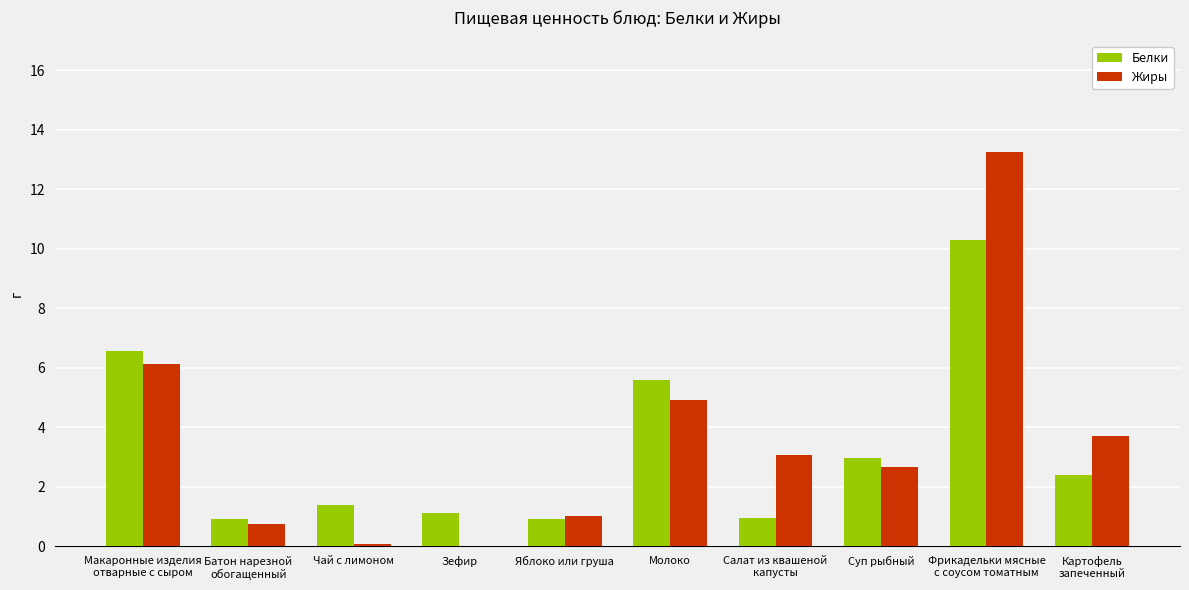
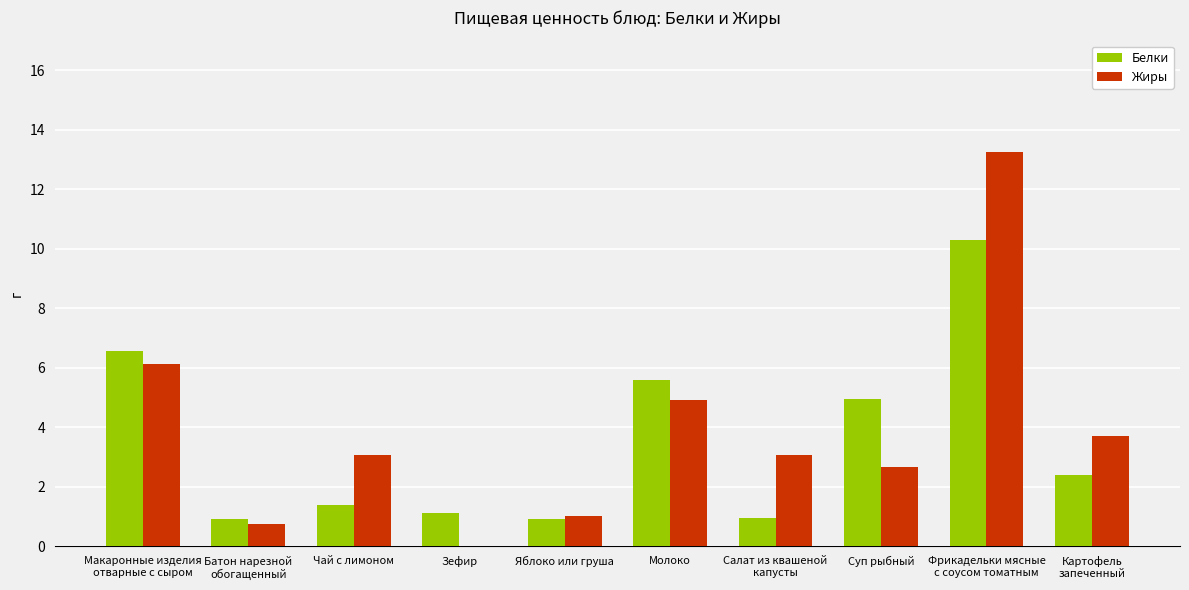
Жиры, Чай с лимоном: 0.1 -> 3.1
Белки, Суп рыбный: 3.0 -> 5.0
